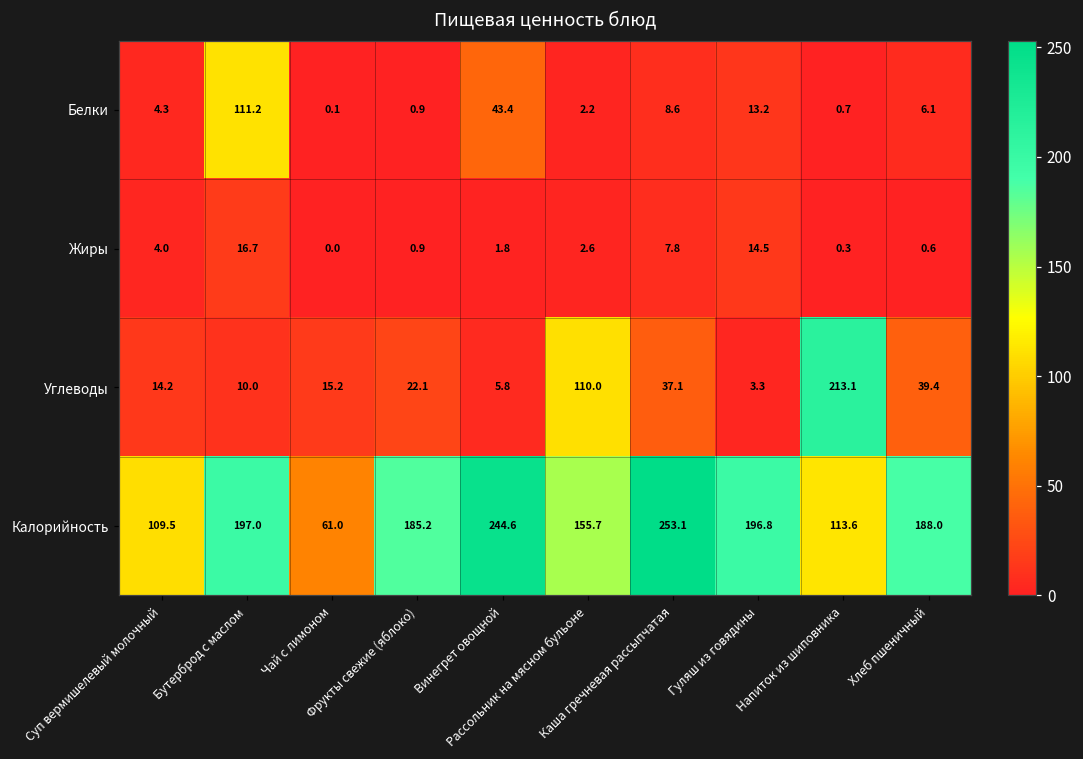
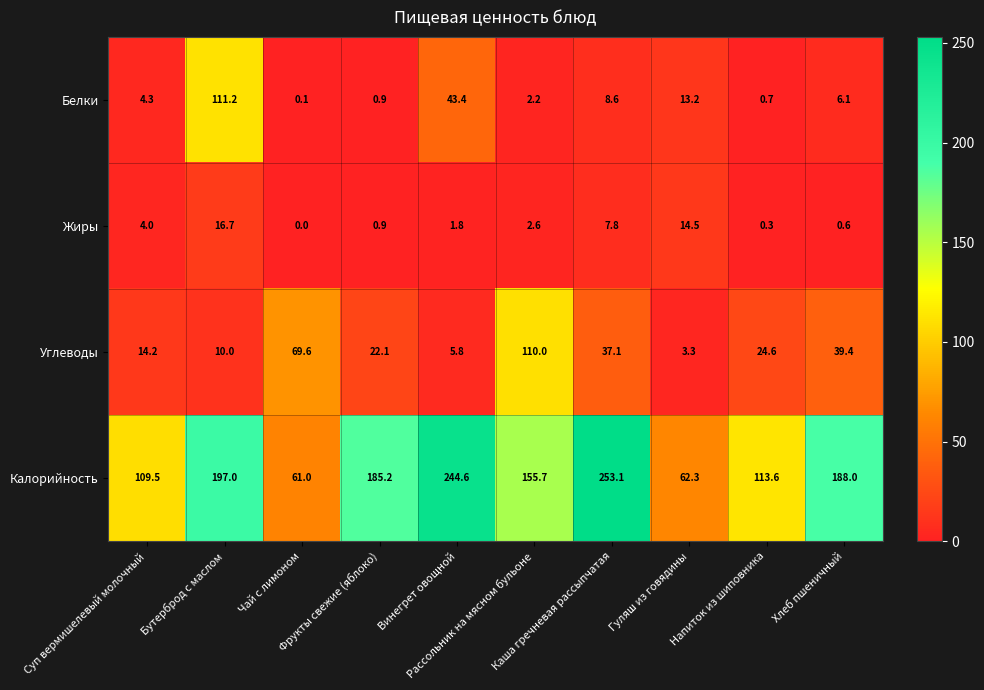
Углеводы, Чай с лимоном: 15.2 -> 69.6
Углеводы, Напиток из шиповника: 213.1 -> 24.6
Калорийность, Гуляш из говядины: 196.8 -> 62.3
